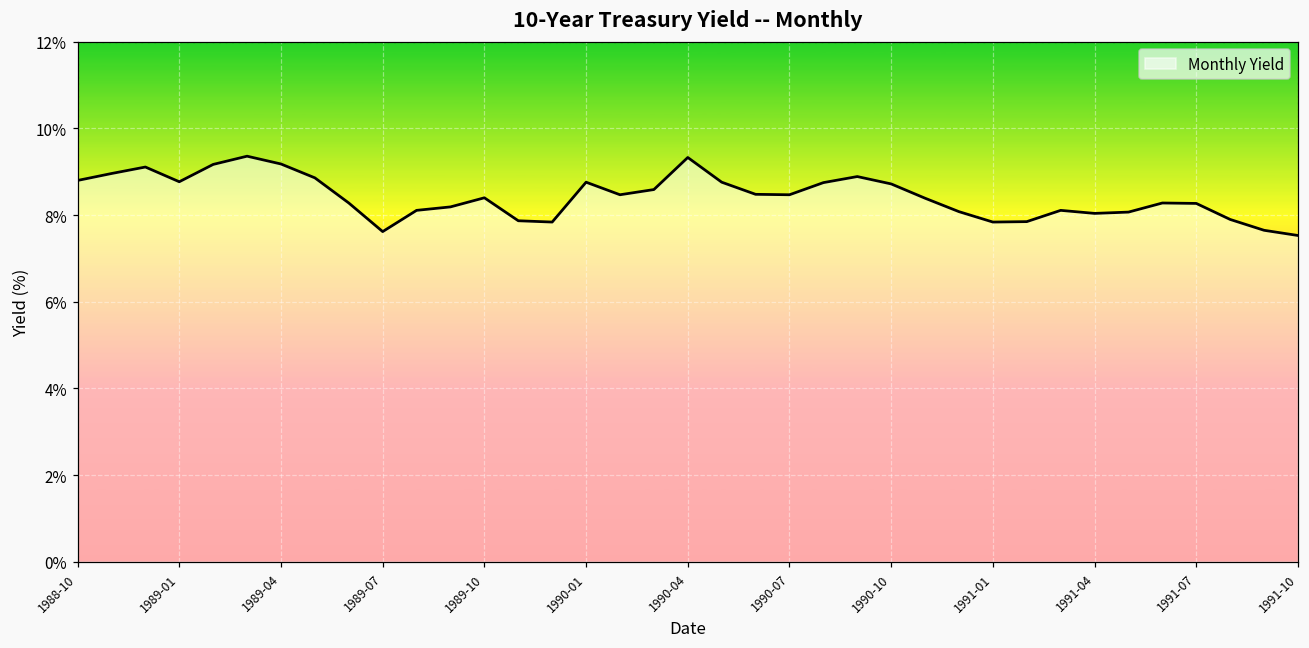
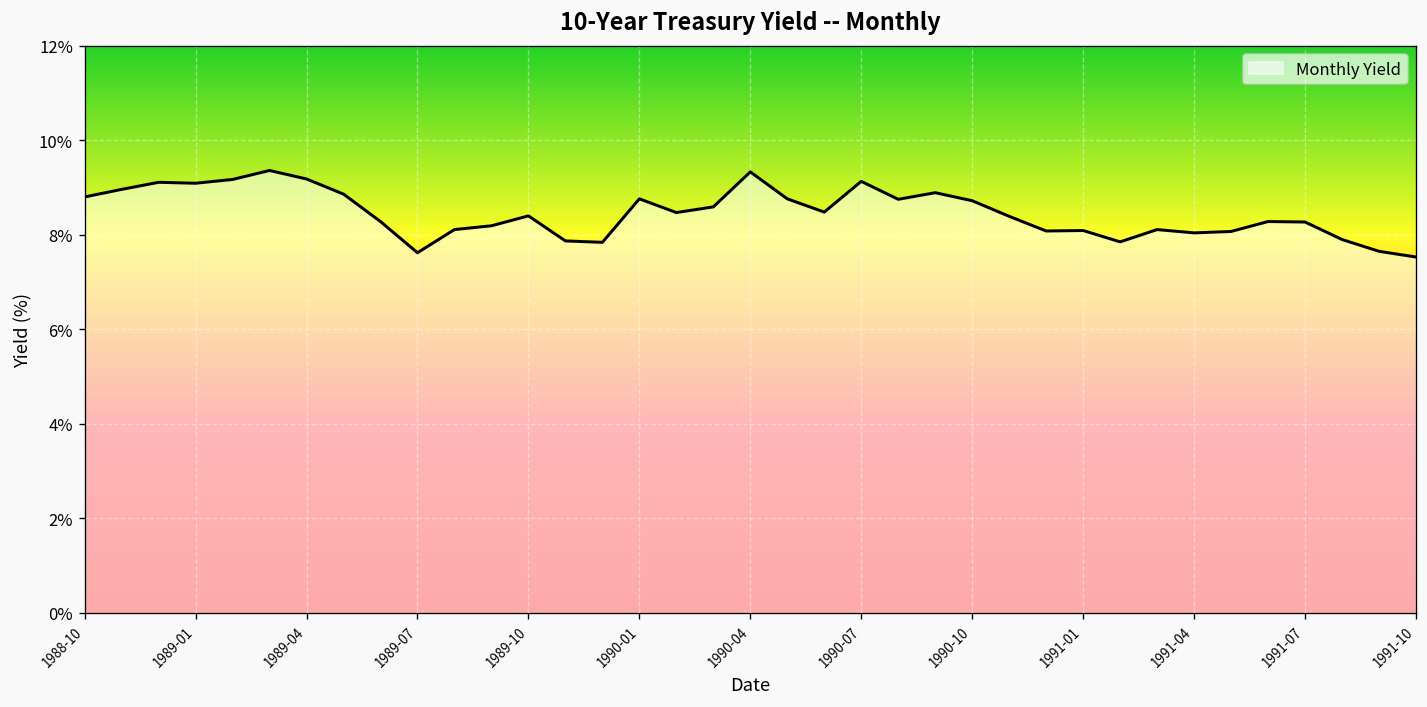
1989-01: 8.8% -> 9.1%
1990-07: 8.5% -> 9.1%
1991-01: 7.8% -> 8.1%
